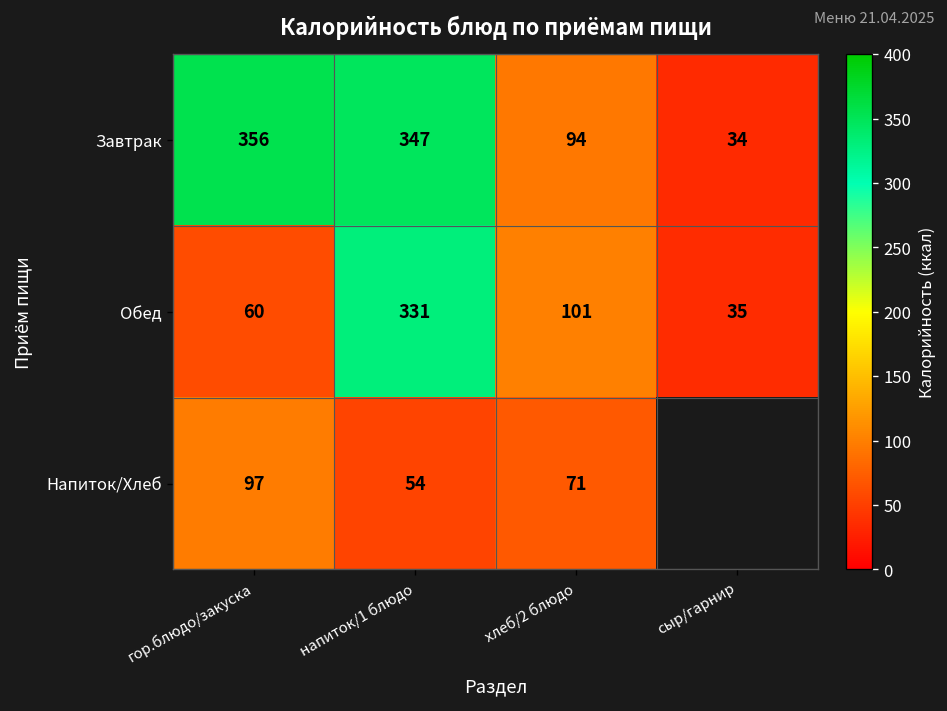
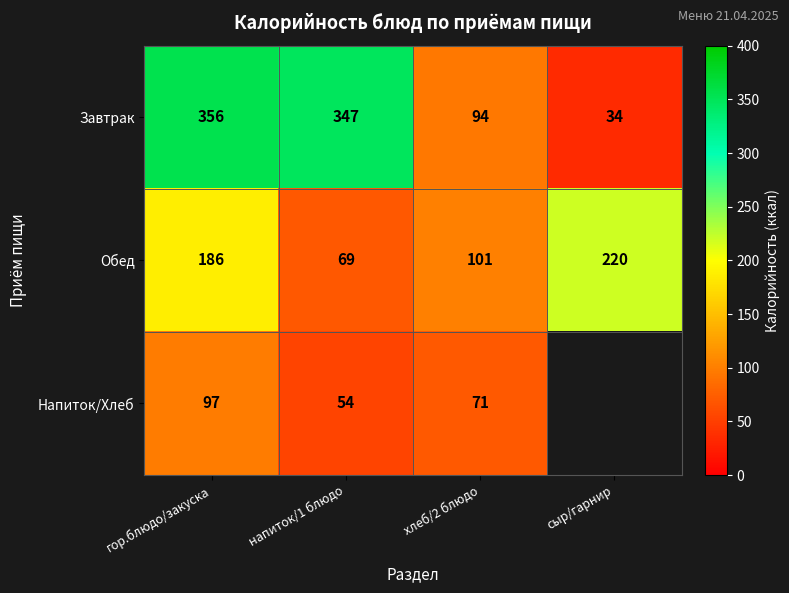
Обед, гор.блюдо/закуска: 60 -> 186
Обед, напиток/1 блюдо: 331 -> 69
Обед, сыр/гарнир: 35 -> 220
